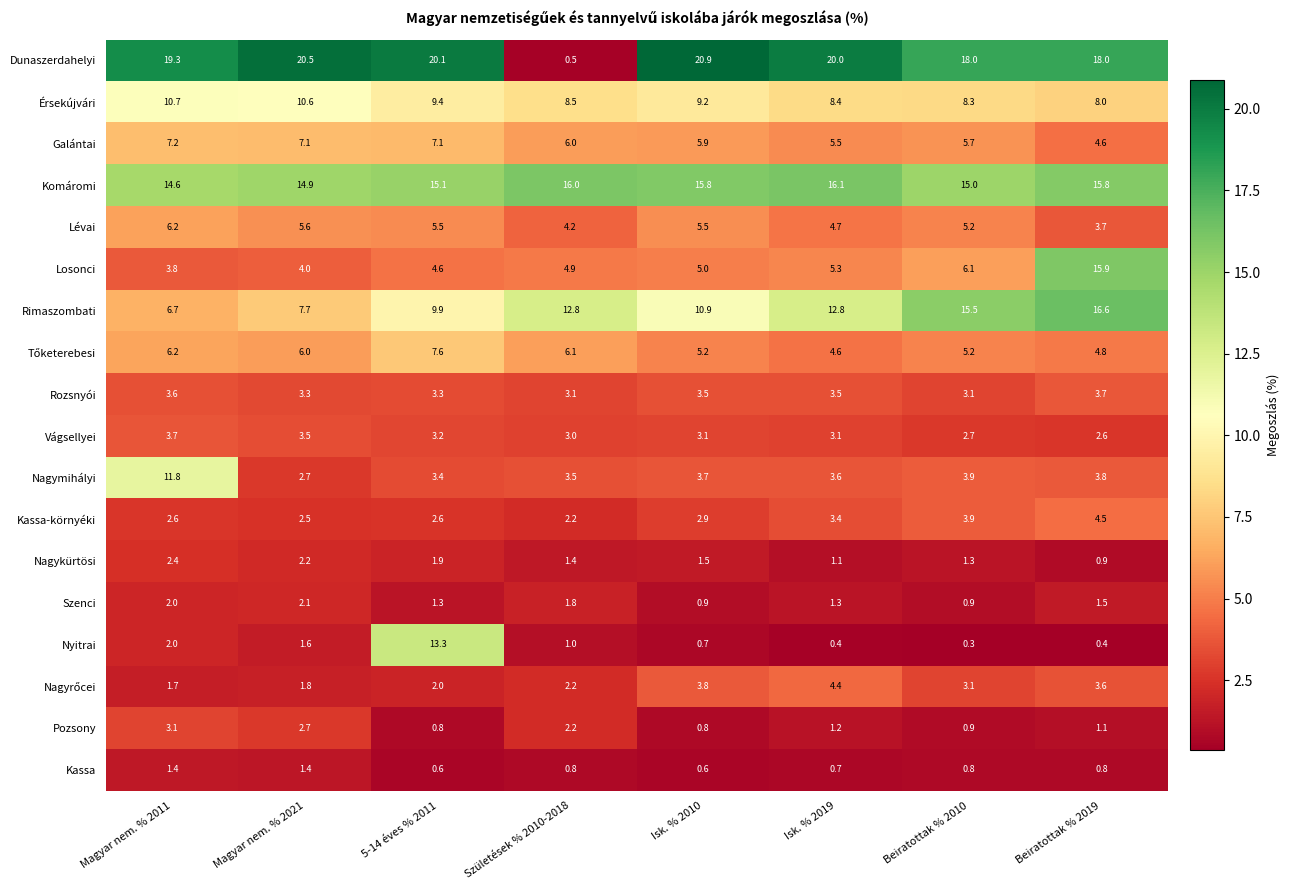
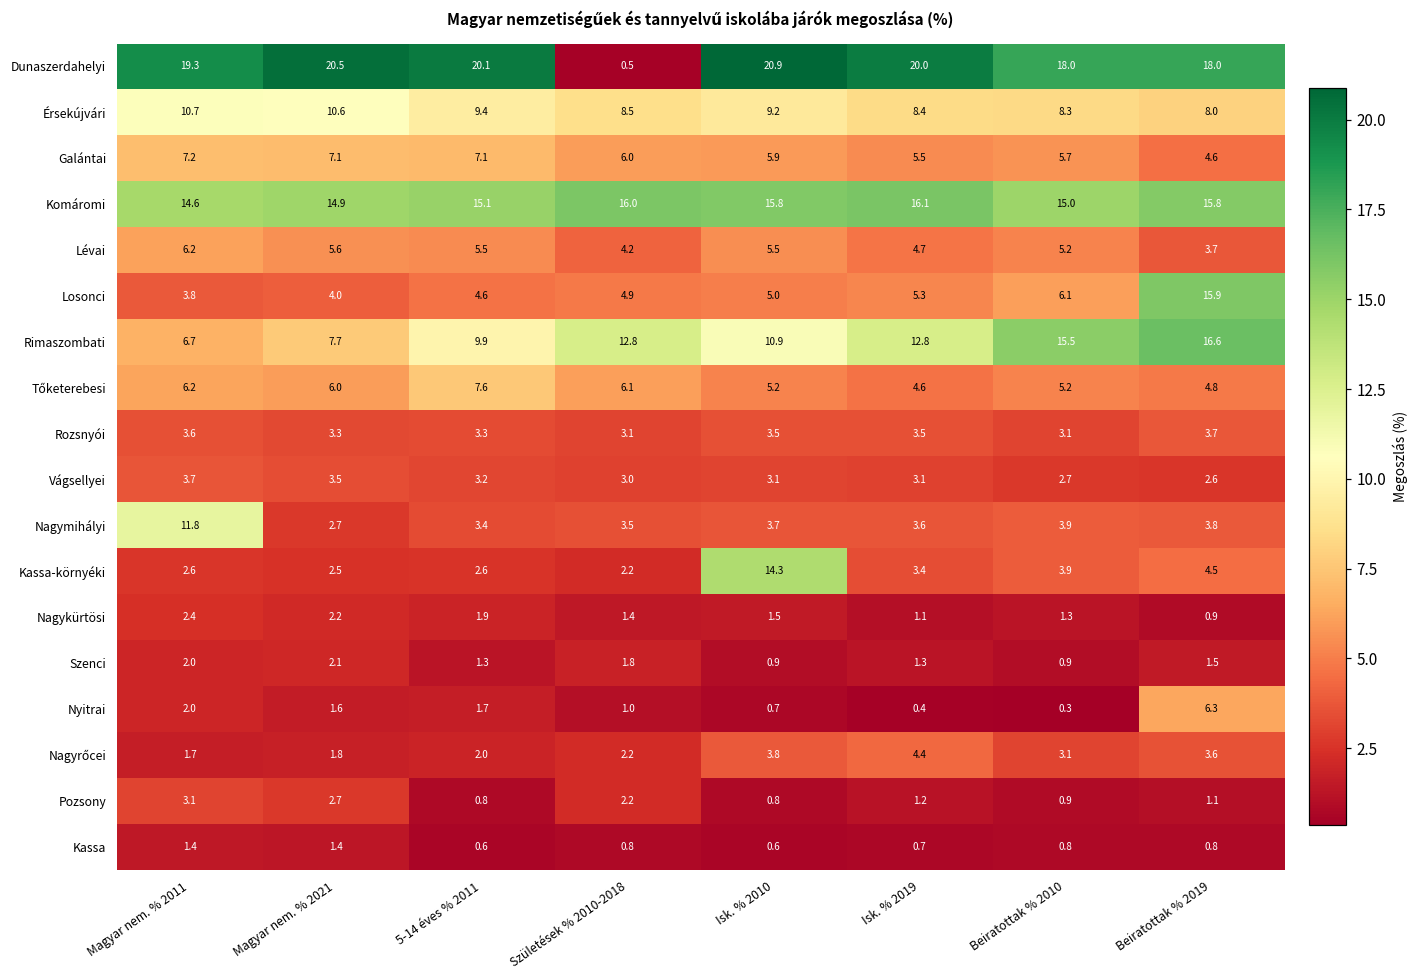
Kassa-környéki, Isk. % 2010: 2.9 -> 14.3
Nyitrai, 5-14 éves % 2011: 13.3 -> 1.7
Nyitrai, Beiratottak % 2019: 0.4 -> 6.3
